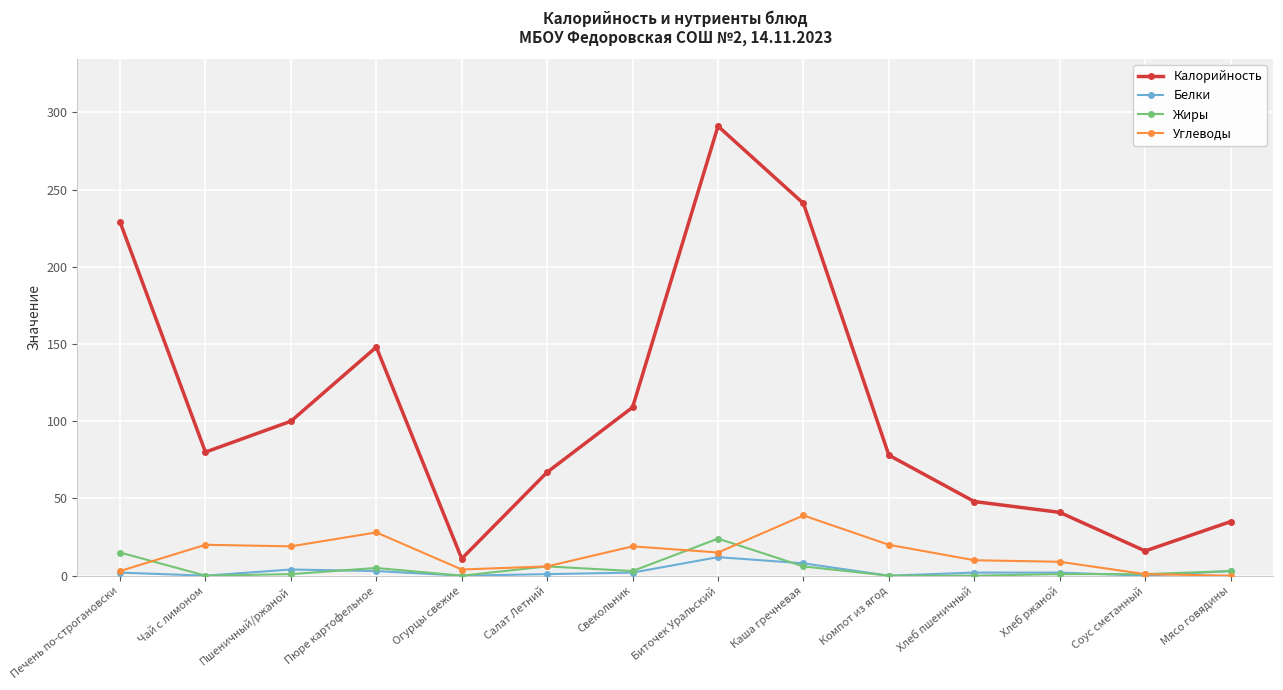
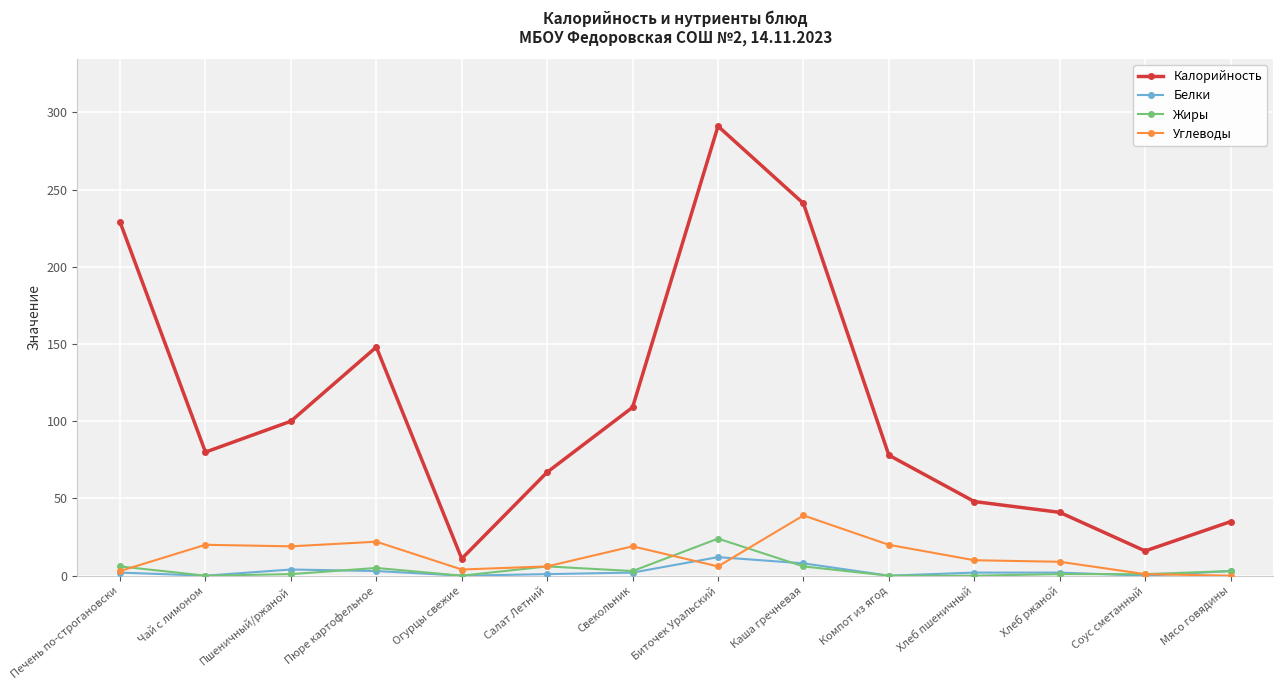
Жиры, Печень по-строгановски: 15 -> 6
Углеводы, Пюре картофельное: 28 -> 22
Углеводы, Биточек Уральский: 15 -> 6
